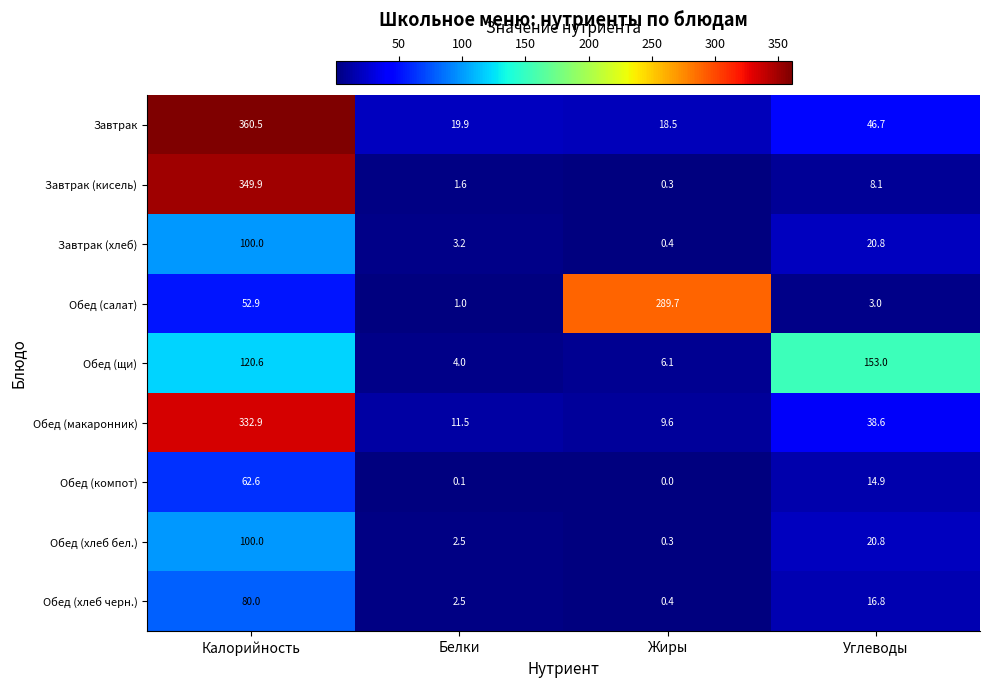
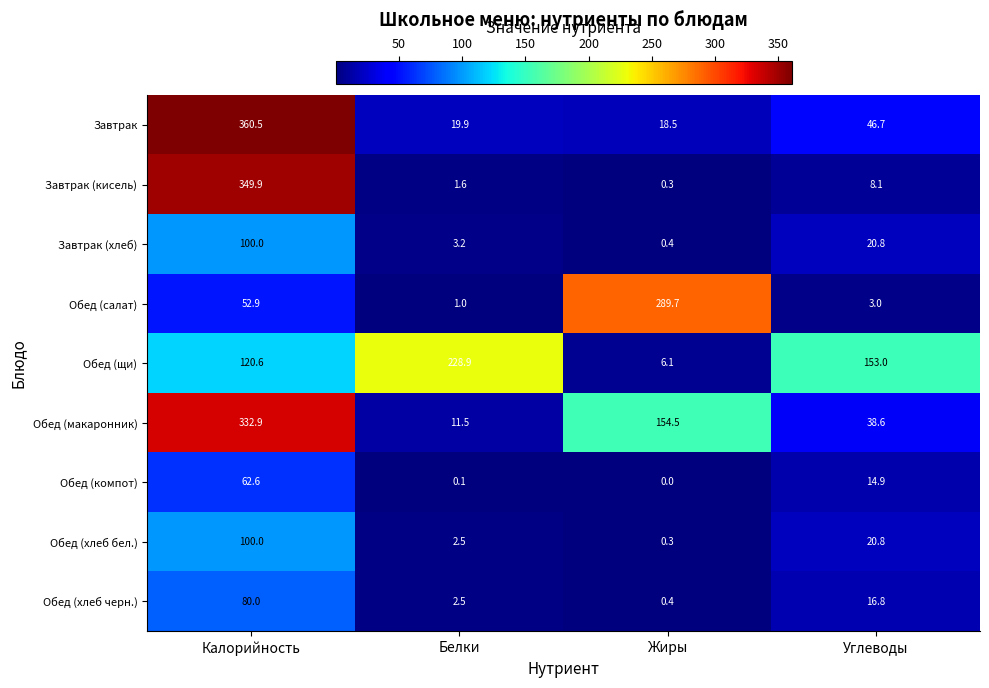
Обед (щи), Белки: 4.0 -> 228.9
Обед (макаронник), Жиры: 9.6 -> 154.5
